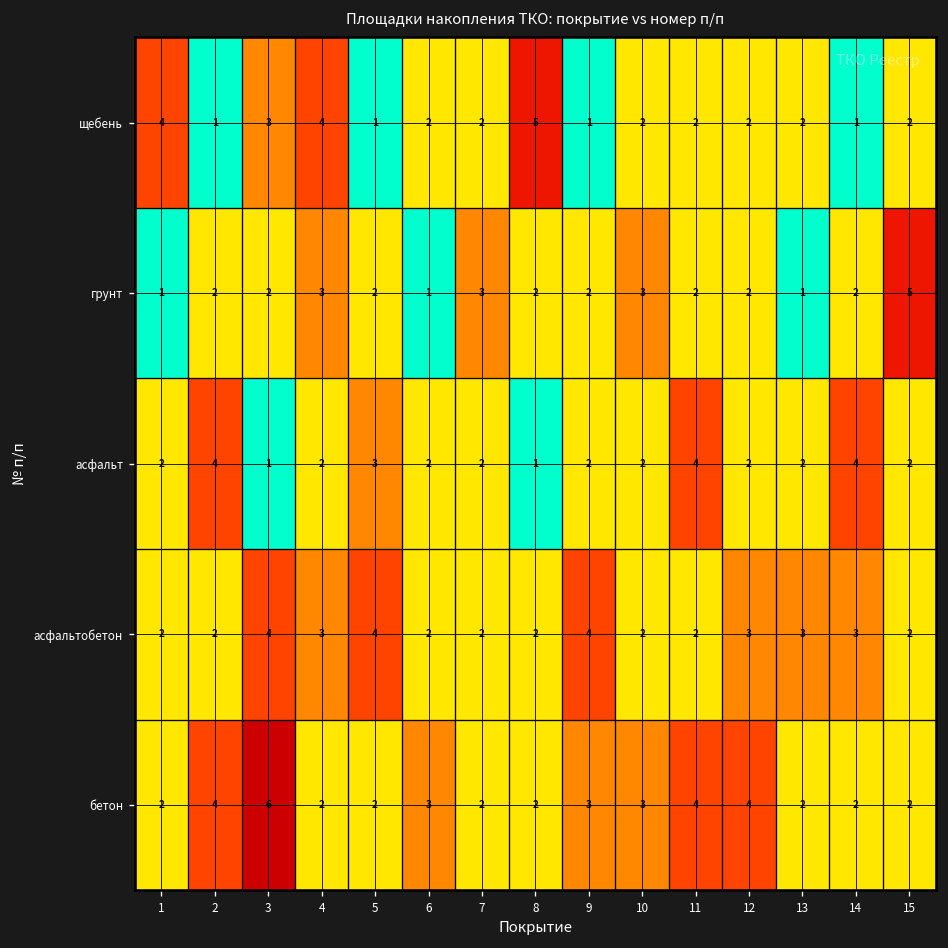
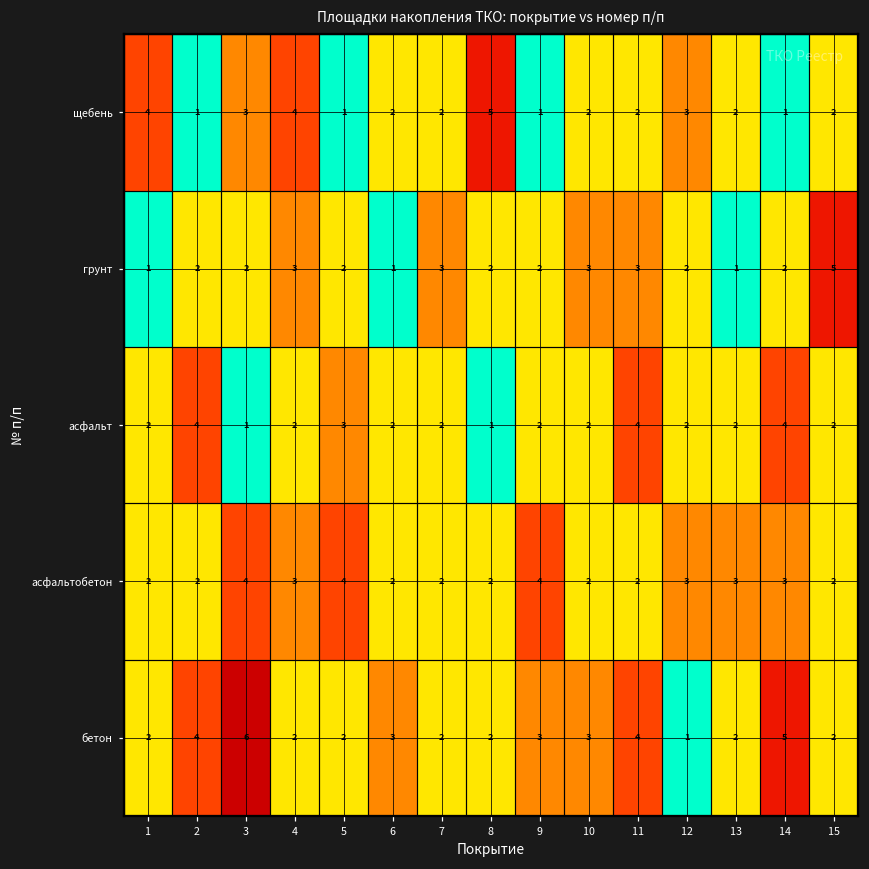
щебень, 12: 2 -> 3
грунт, 11: 2 -> 3
бетон, 12: 4 -> 1
бетон, 14: 2 -> 5
